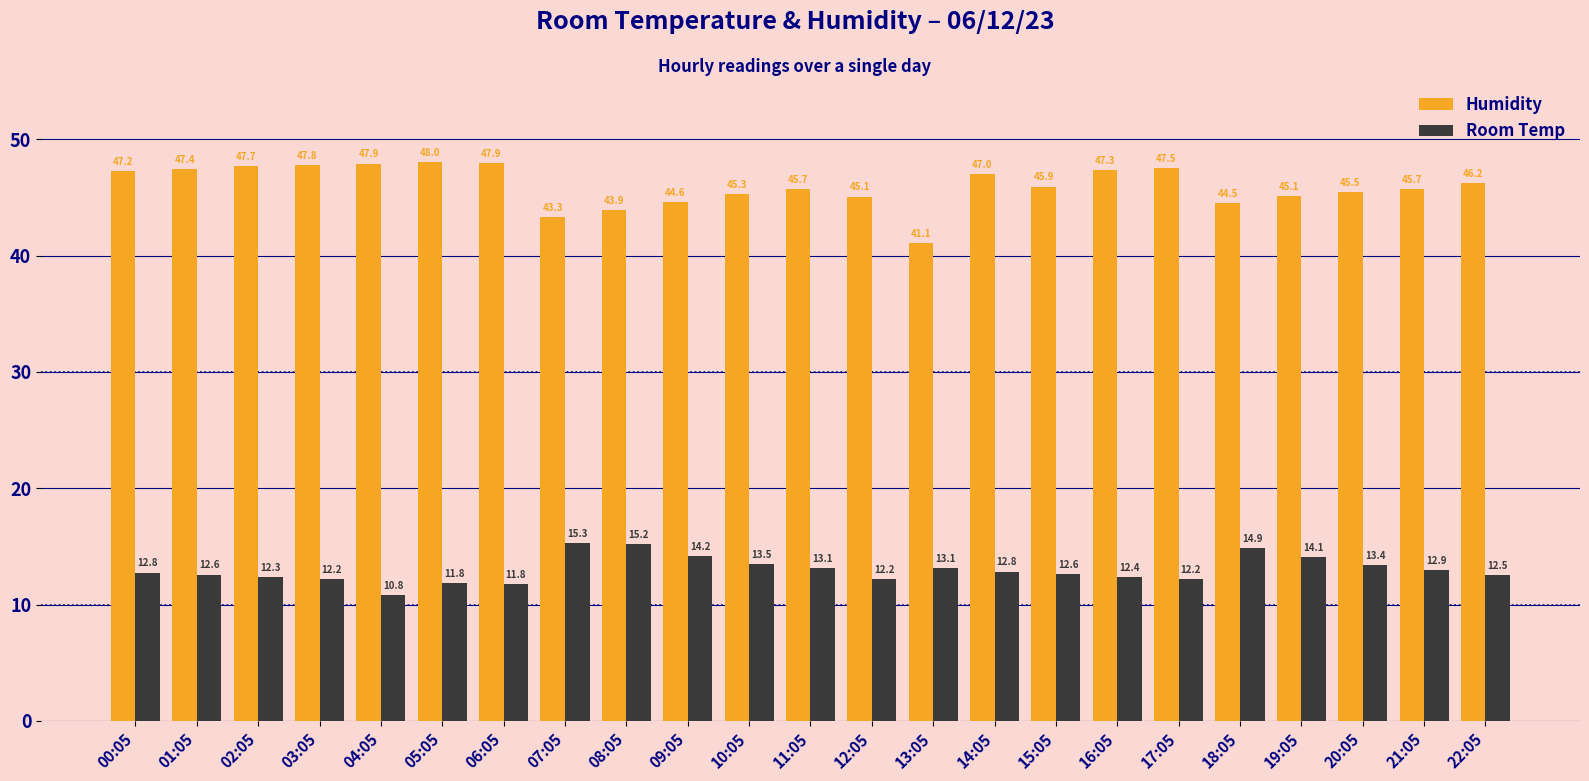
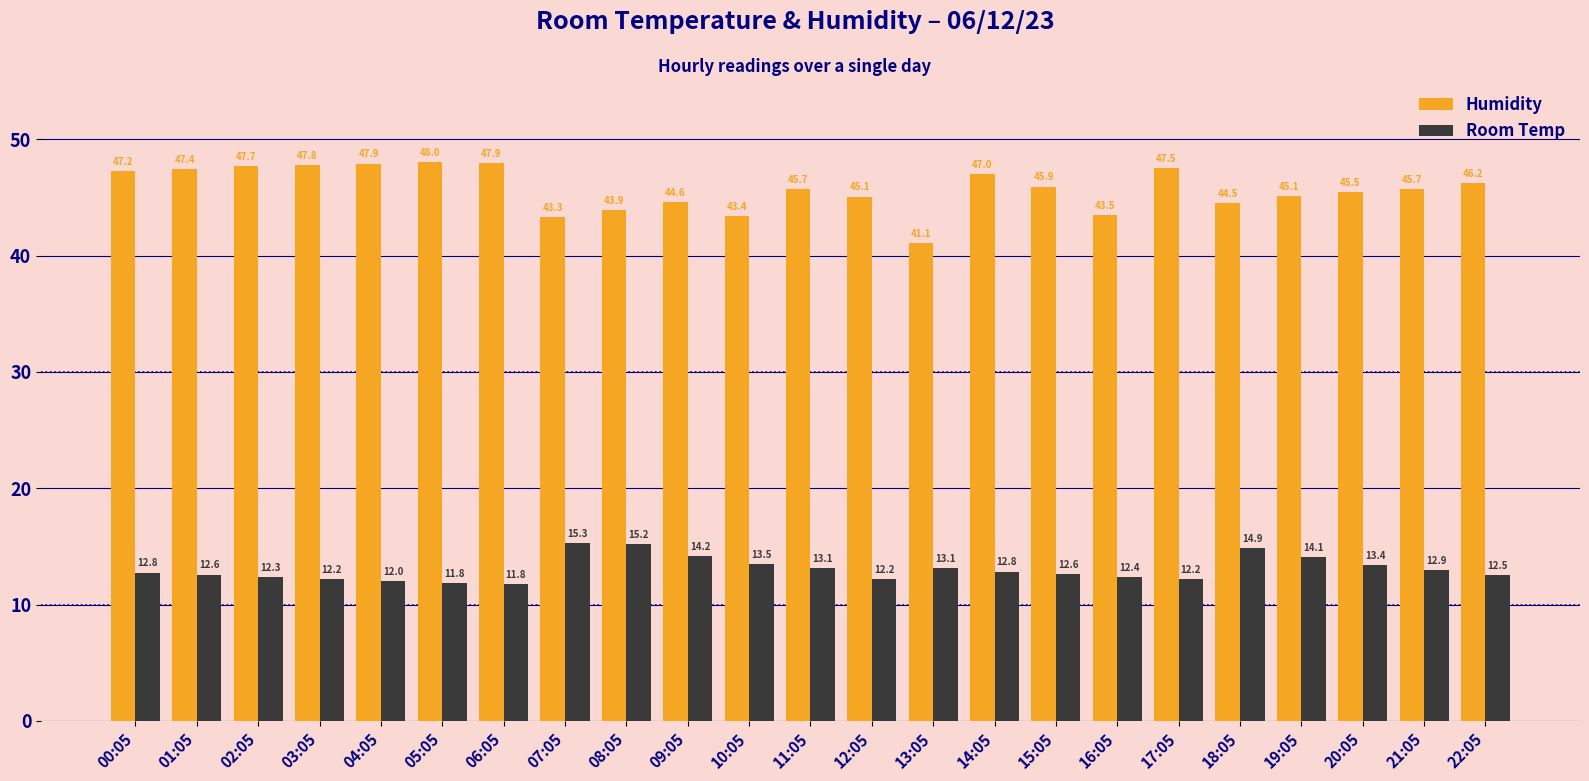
Room Temp, 04:05: 10.8 -> 12.0
Humidity, 10:05: 45.3 -> 43.4
Humidity, 16:05: 47.3 -> 43.5
